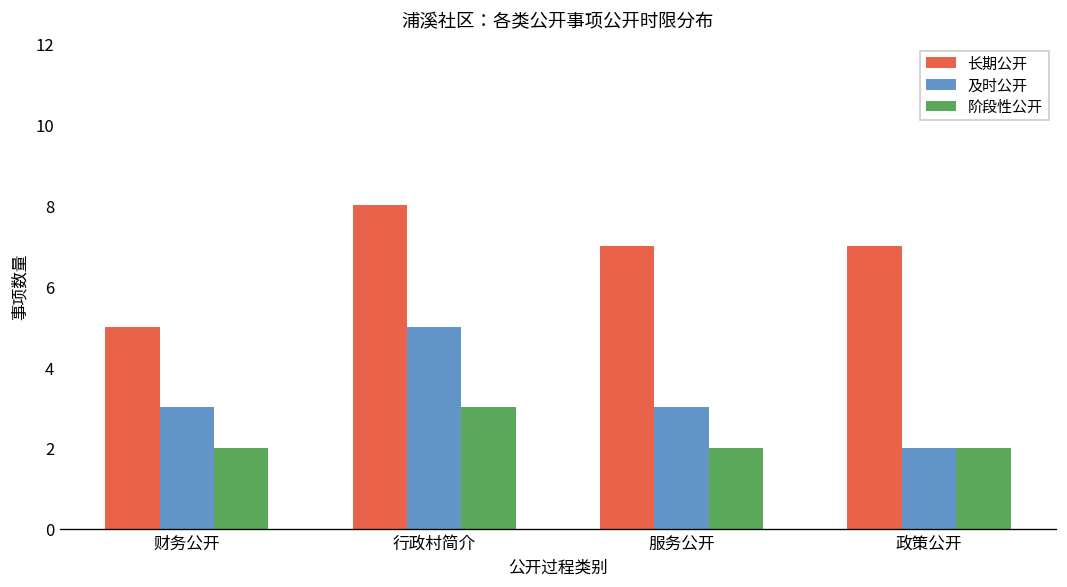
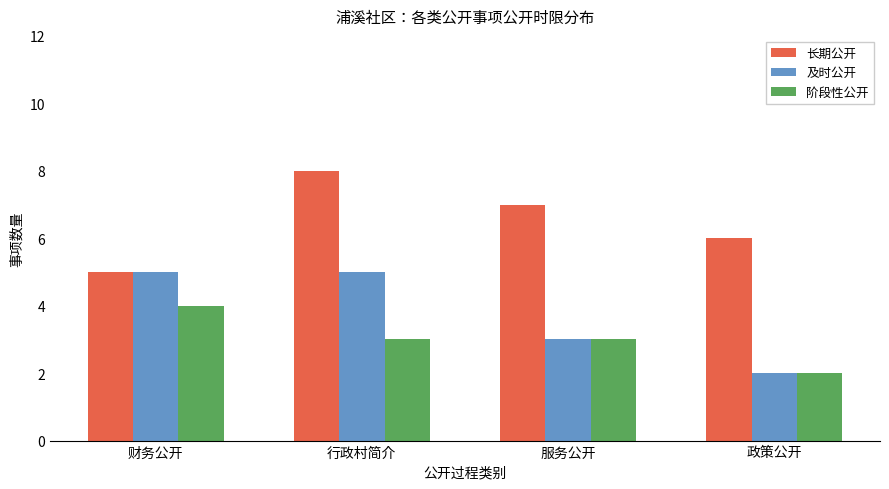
及时公开, 财务公开: 3 -> 5
阶段性公开, 财务公开: 2 -> 4
阶段性公开, 服务公开: 2 -> 3
长期公开, 政策公开: 7 -> 6
